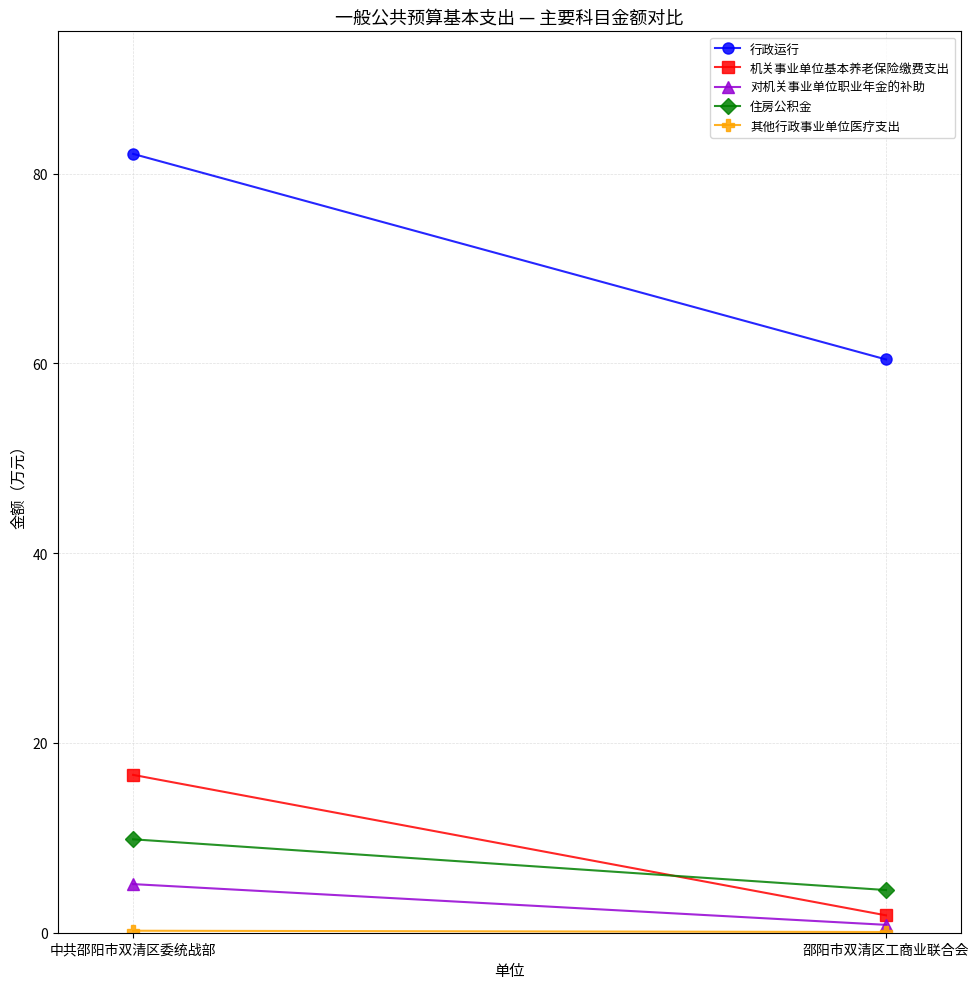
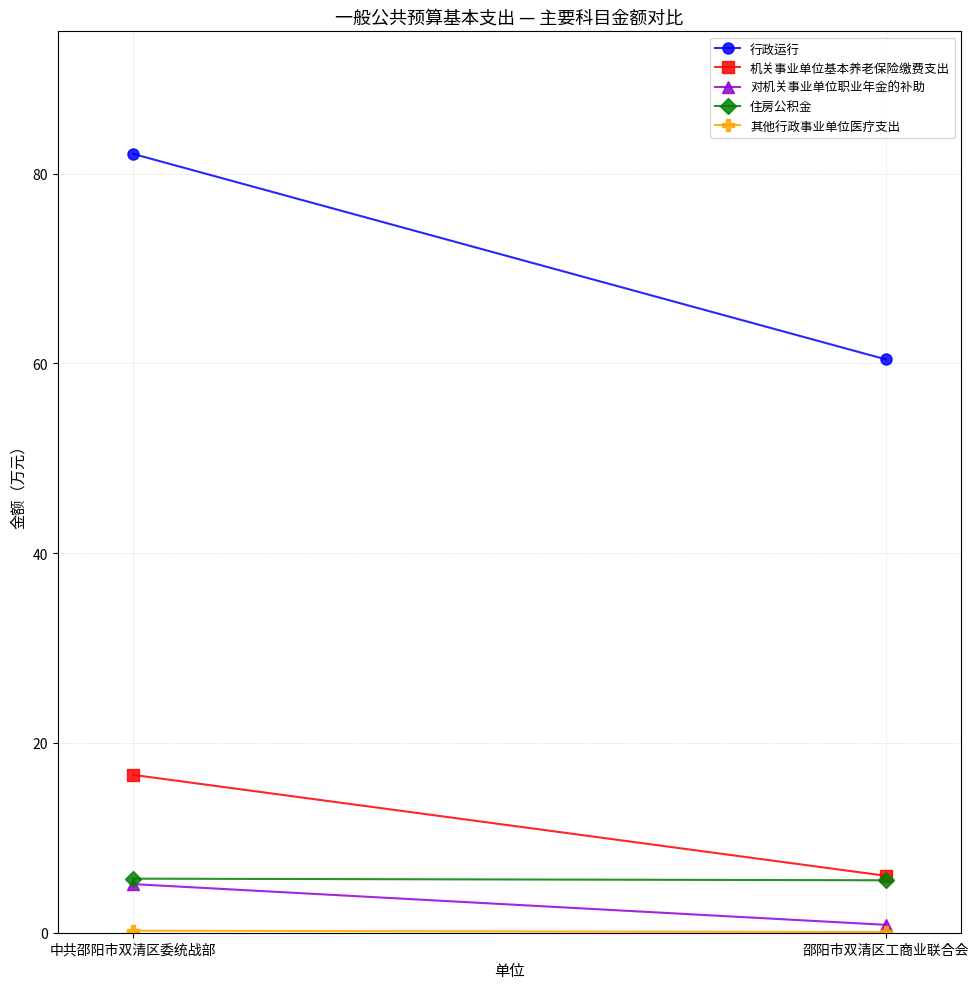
住房公积金, 中共邵阳市双清区委统战部: 10 -> 6
机关事业单位基本养老保险缴费支出, 邵阳市双清区工商业联合会: 2 -> 6
住房公积金, 邵阳市双清区工商业联合会: 4 -> 6
